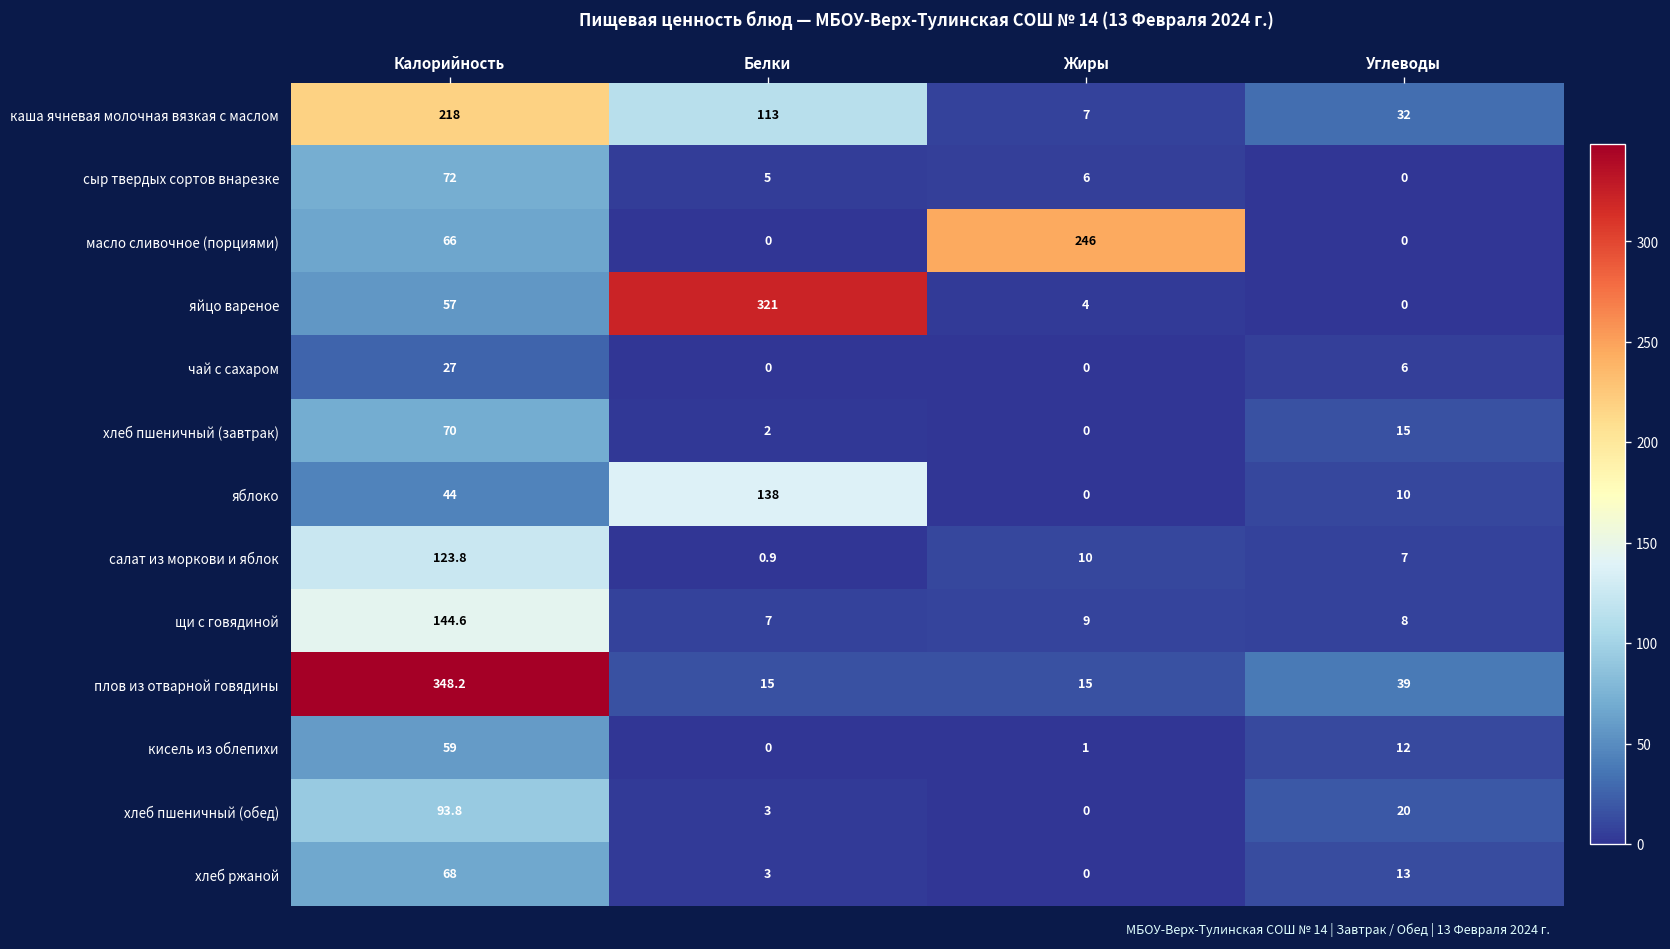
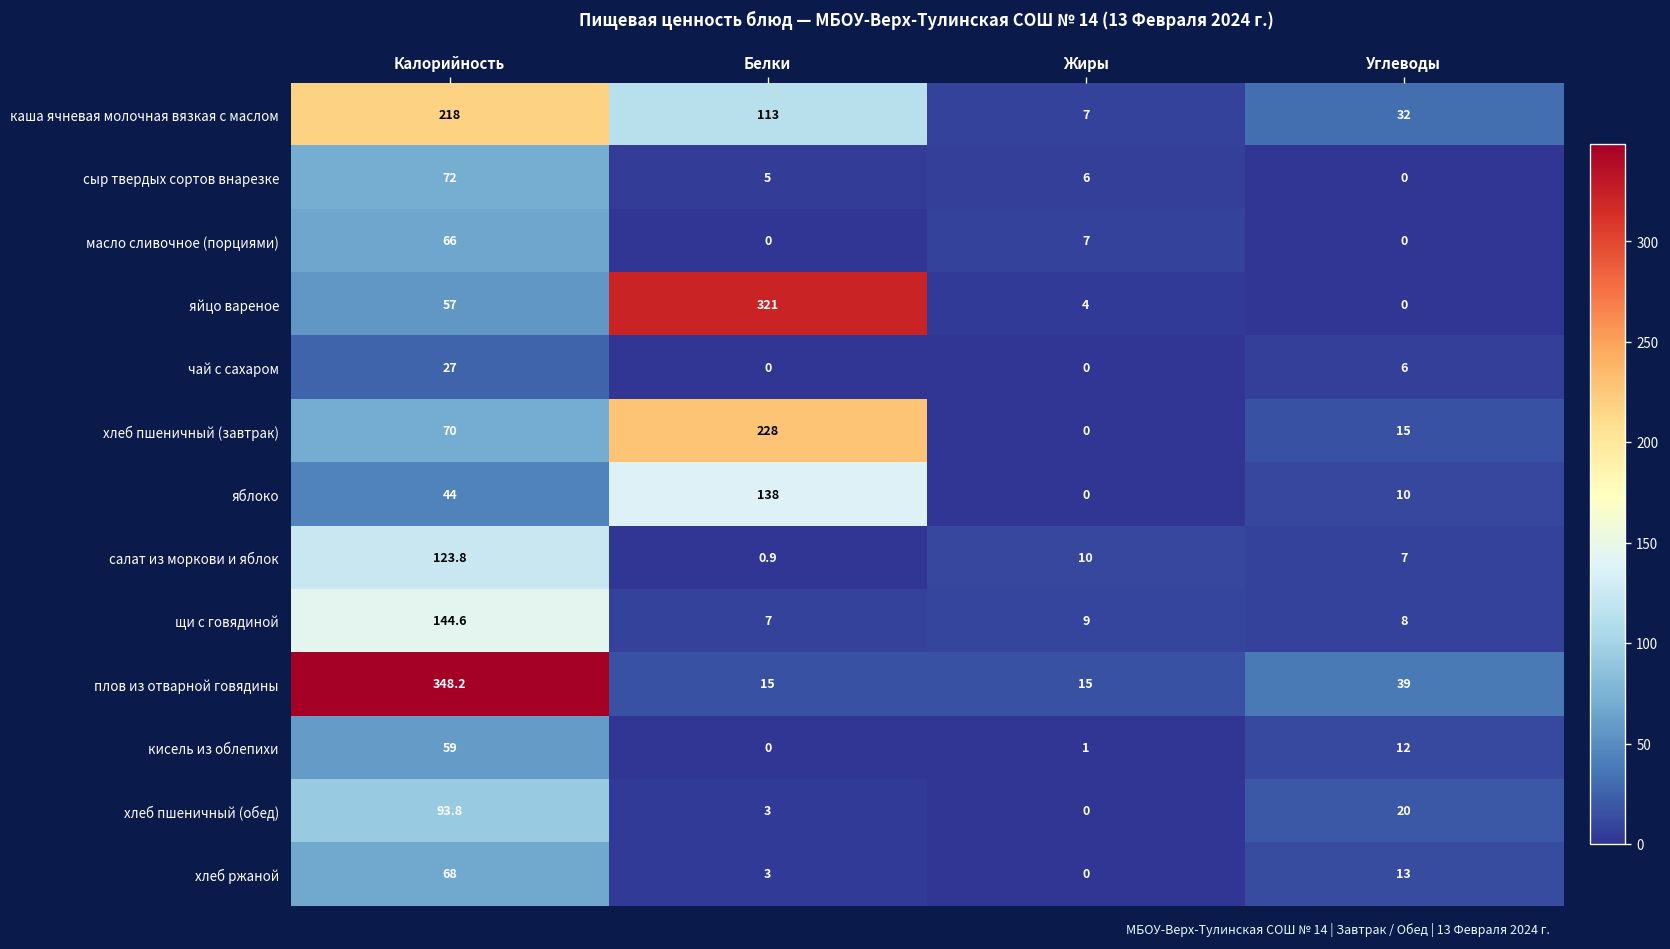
масло сливочное (порциями), Жиры: 246 -> 7
хлеб пшеничный (завтрак), Белки: 2 -> 228
